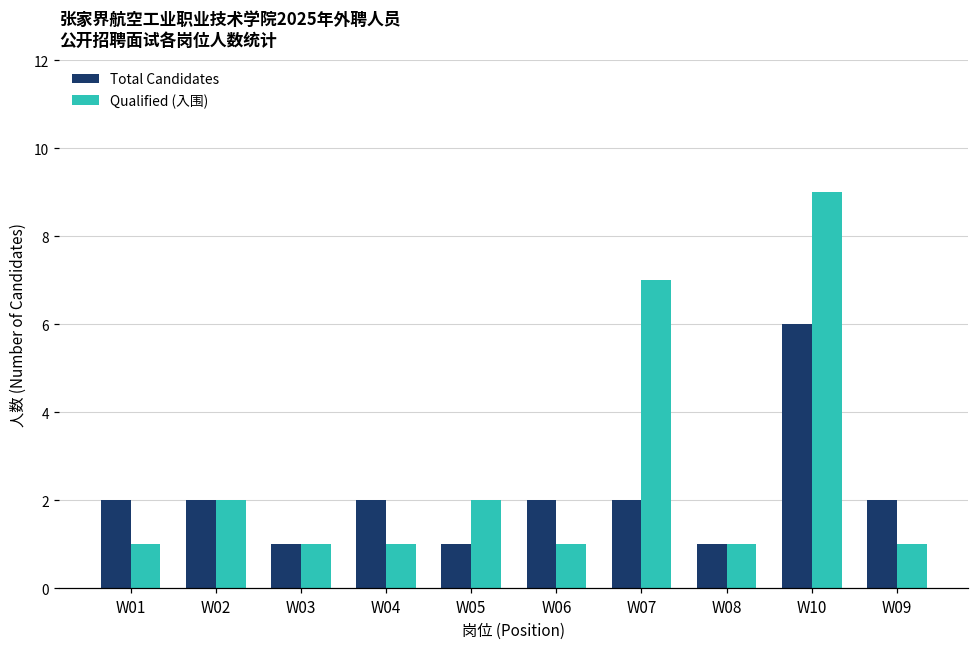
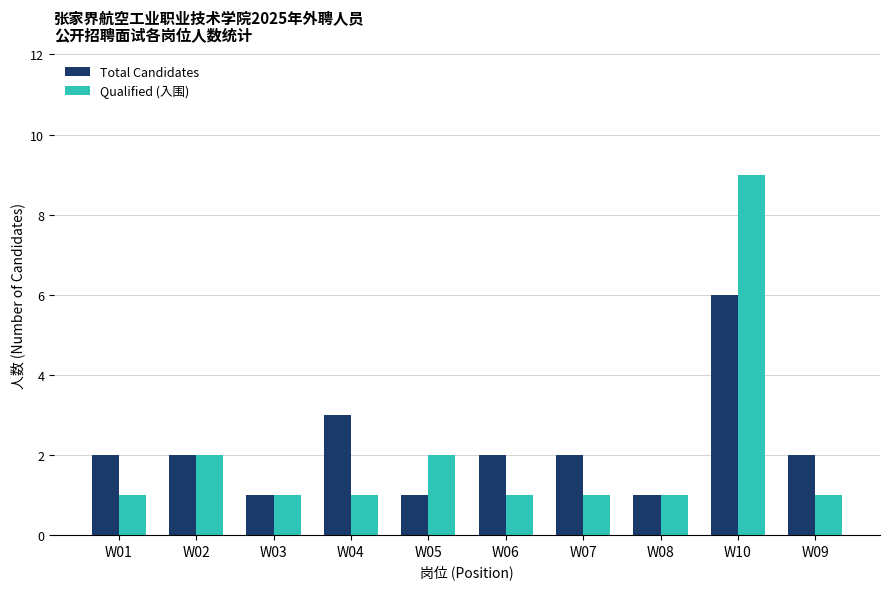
Total Candidates, W04: 2 -> 3
Qualified (入围), W07: 7 -> 1
